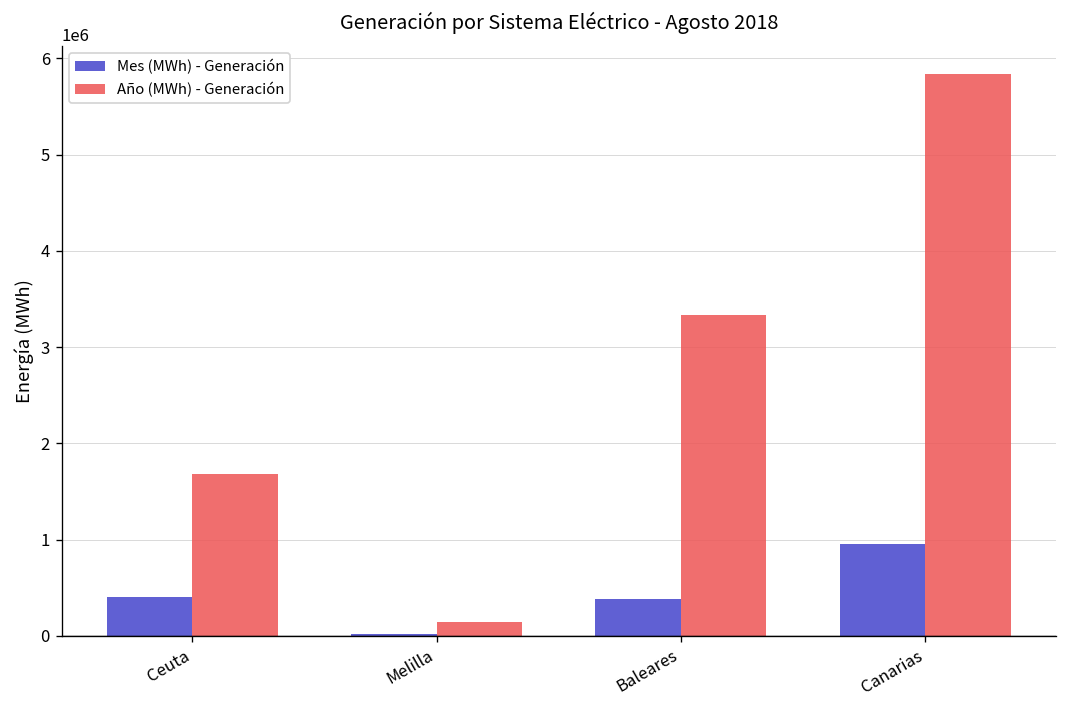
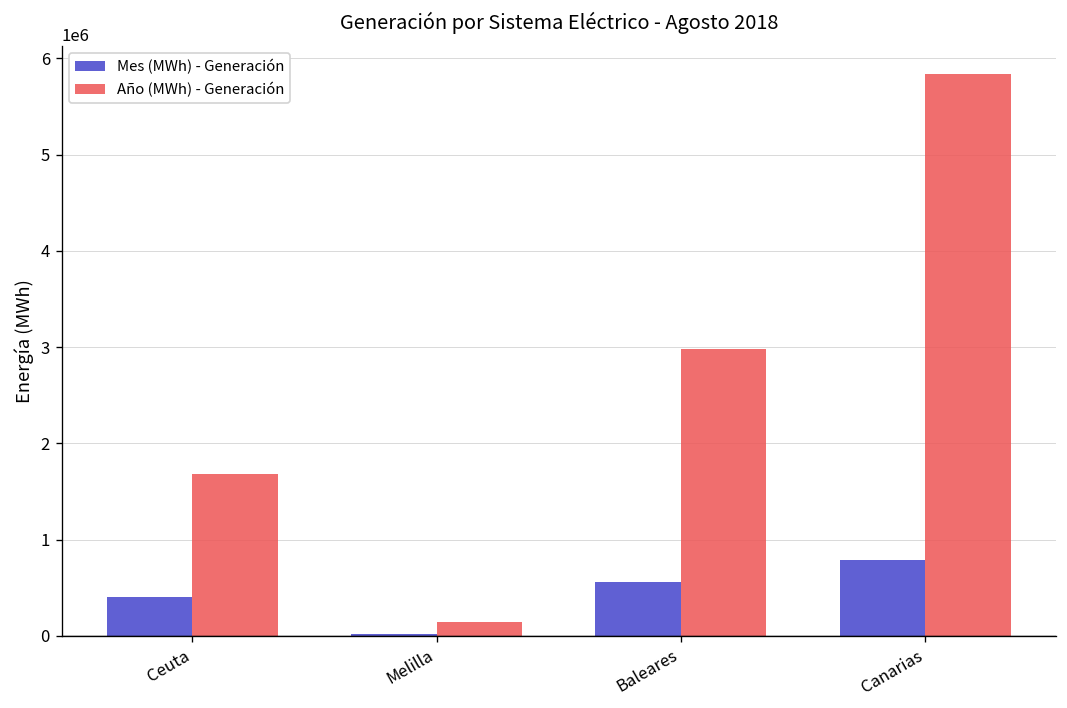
Mes (MWh) - Generación, Baleares: 400000 -> 600000
Año (MWh) - Generación, Baleares: 3300000 -> 3000000
Mes (MWh) - Generación, Canarias: 1000000 -> 800000
